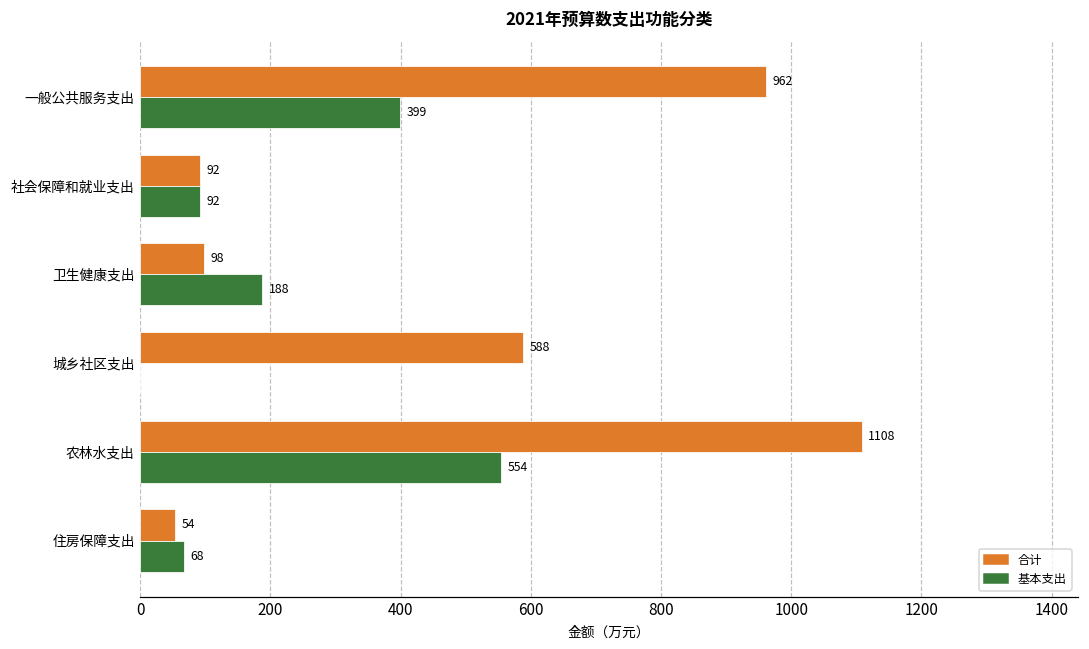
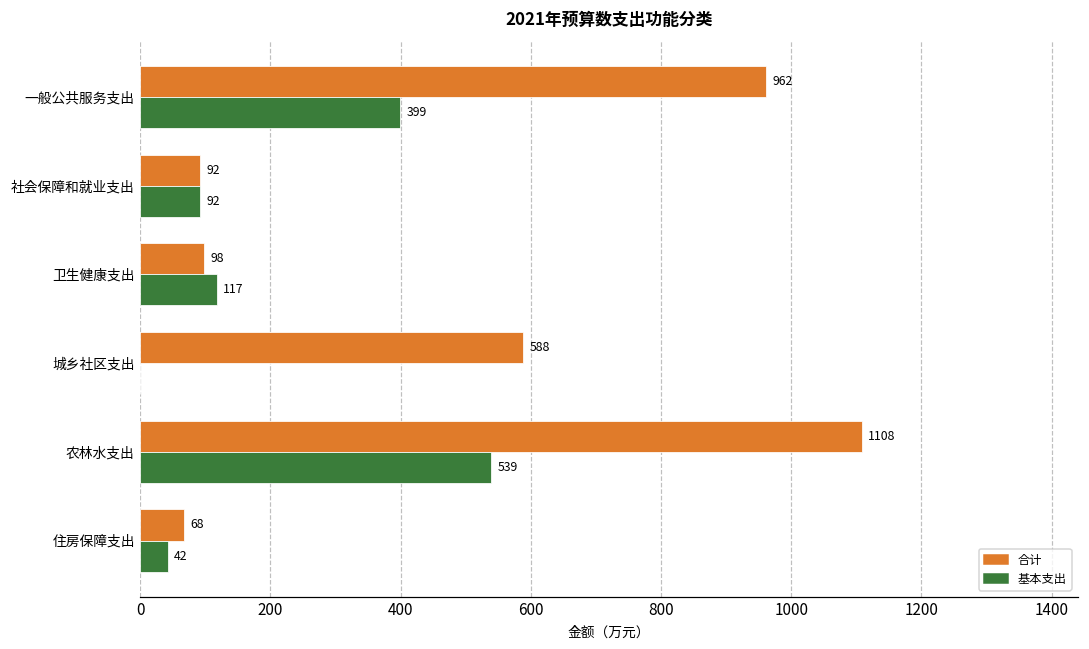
基本支出, 卫生健康支出: 188 -> 117
基本支出, 农林水支出: 554 -> 539
合计, 住房保障支出: 54 -> 68
基本支出, 住房保障支出: 68 -> 42
